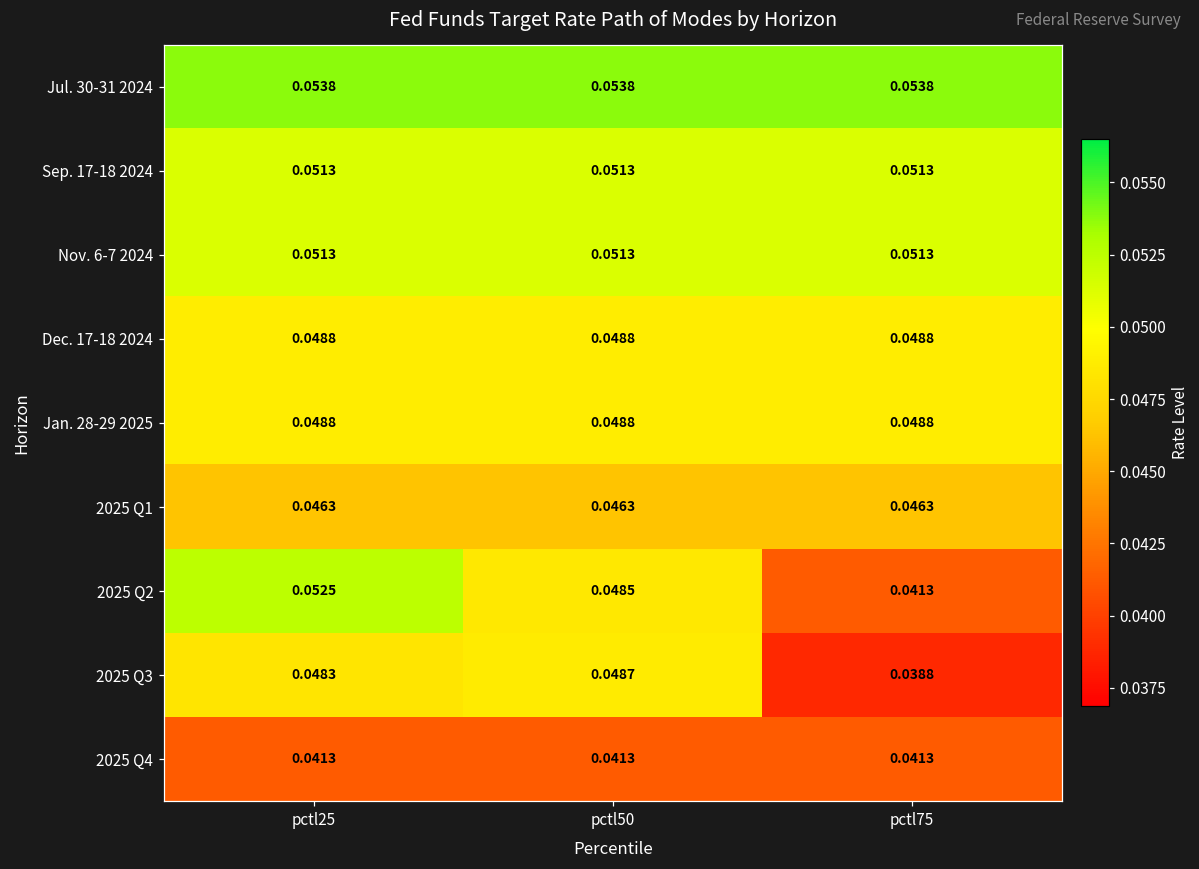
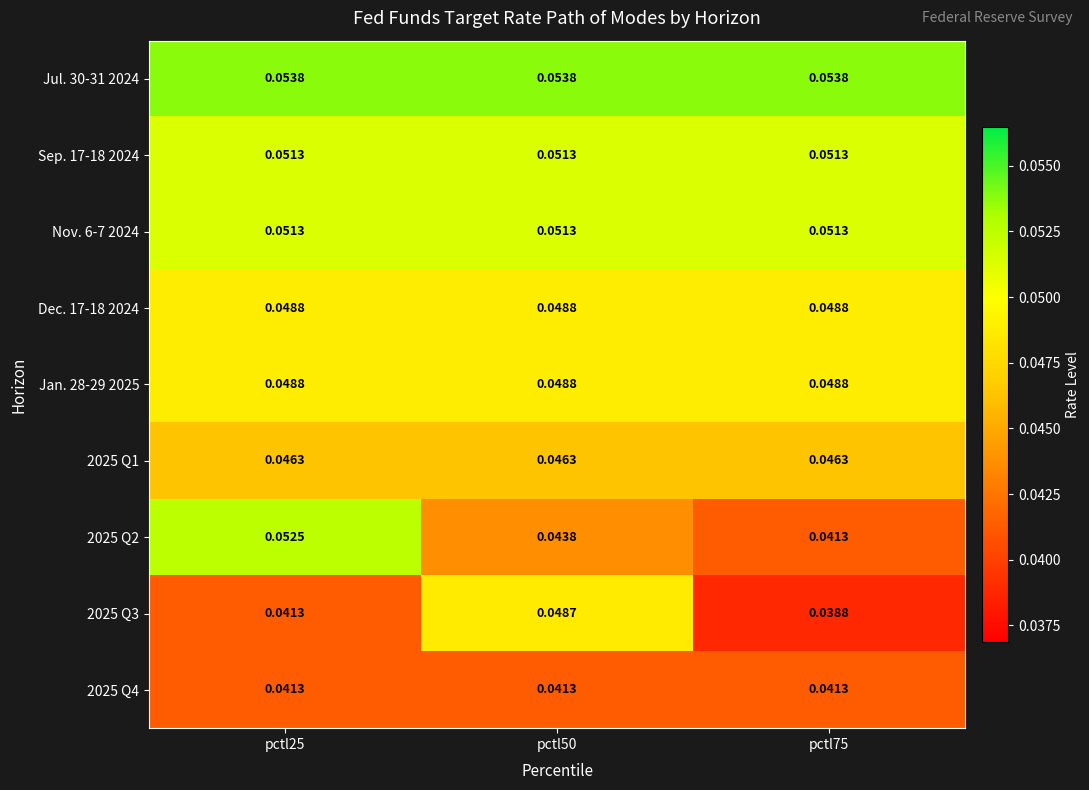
2025 Q2, pctl50: 0.0485 -> 0.0438
2025 Q3, pctl25: 0.0483 -> 0.0413
